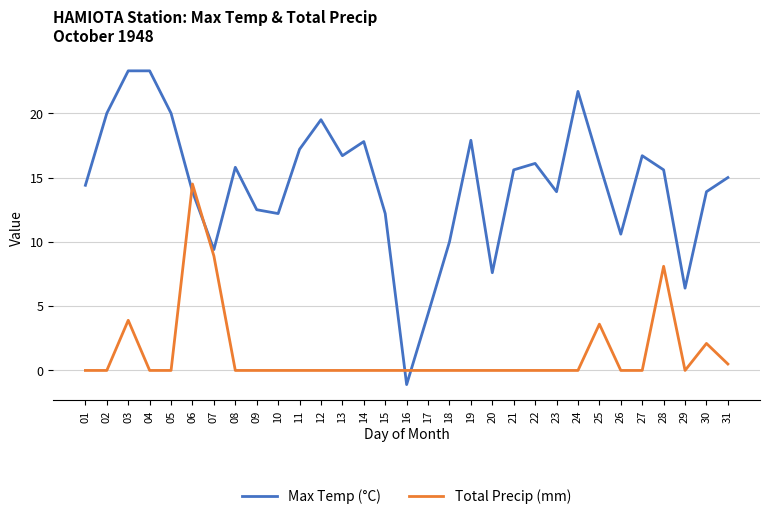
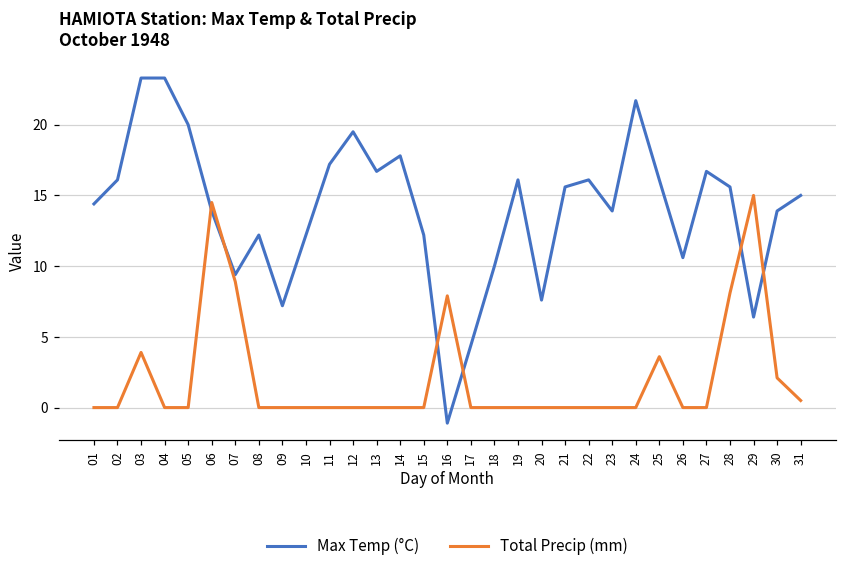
Max Temp (°C), 02: 20.0 -> 16.1
Max Temp (°C), 08: 15.8 -> 12.2
Max Temp (°C), 09: 12.5 -> 7.2
Total Precip (mm), 16: 0.0 -> 7.9
Max Temp (°C), 19: 17.9 -> 16.1
Total Precip (mm), 29: 0 -> 15
